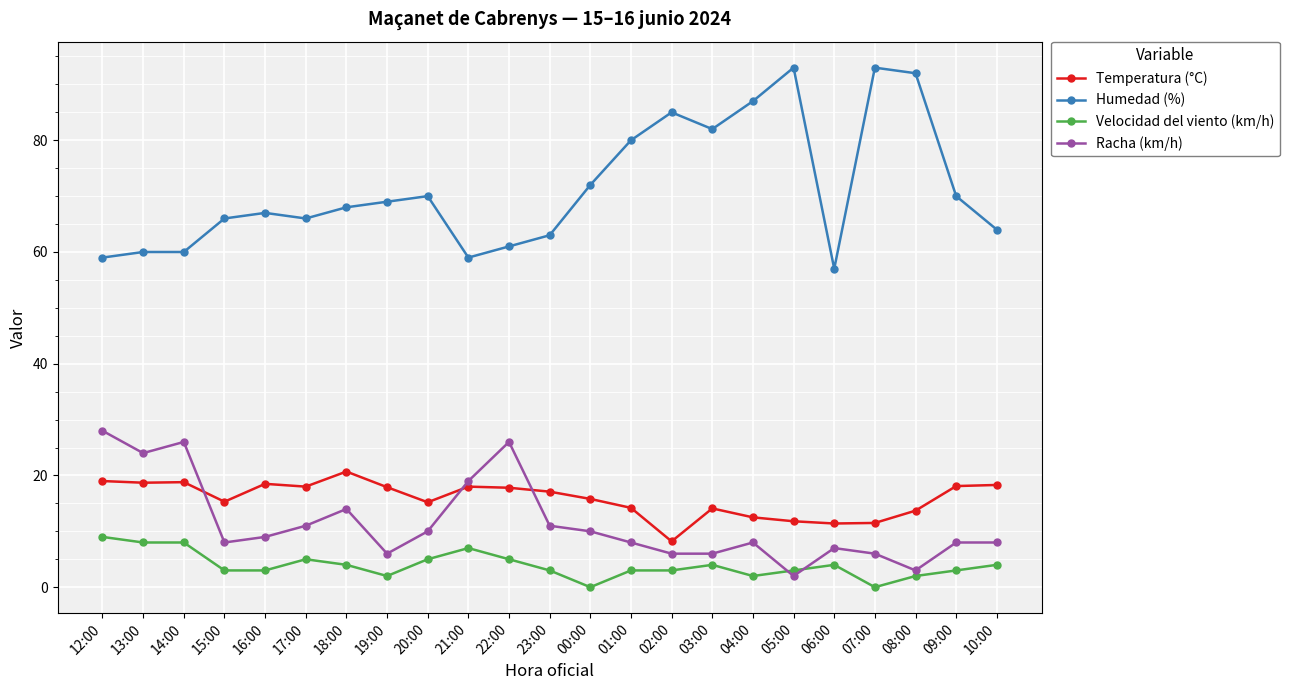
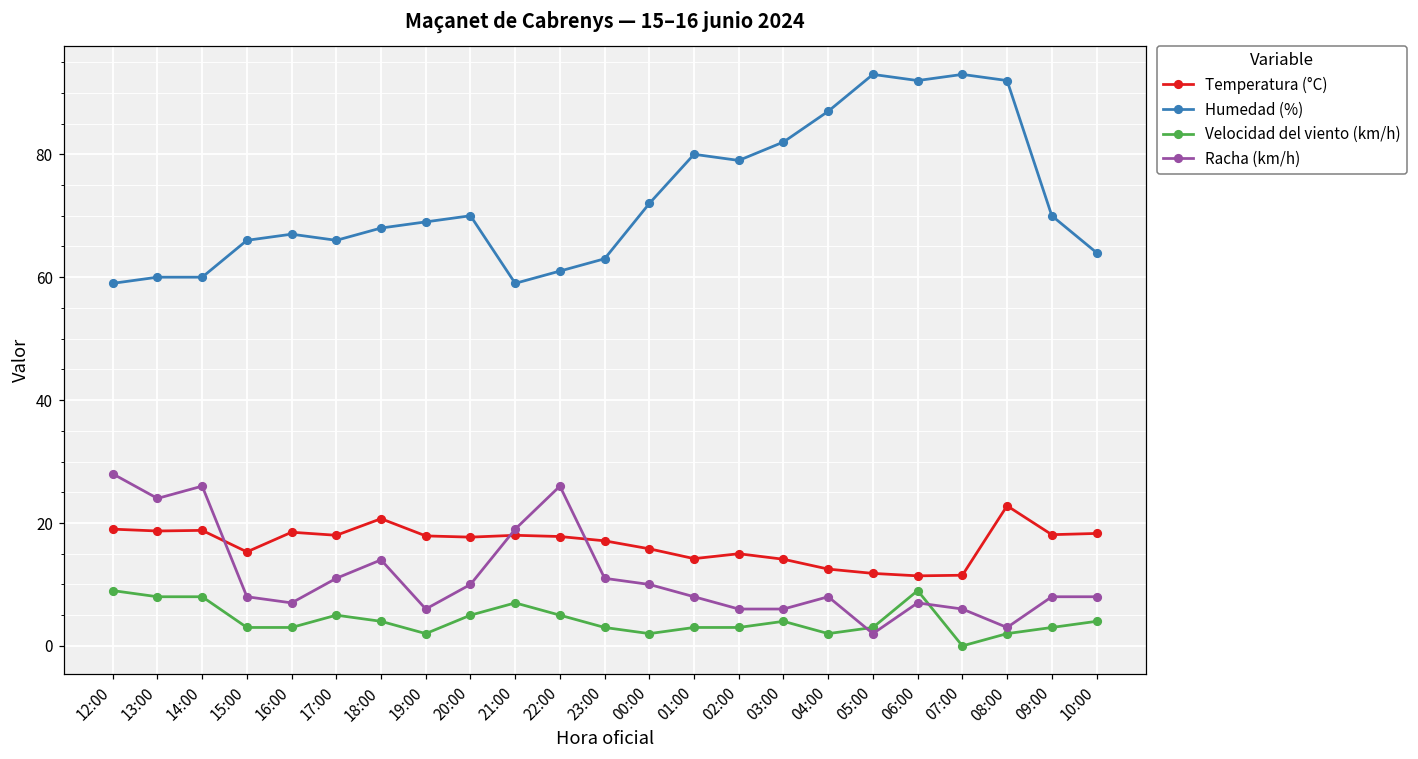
Racha (km/h), 16:00: 9 -> 7
Temperatura (°C), 20:00: 15 -> 18
Velocidad del viento (km/h), 00:00: 0 -> 2
Temperatura (°C), 02:00: 8 -> 15
Humedad (%), 02:00: 85 -> 79
Humedad (%), 06:00: 57 -> 92
Velocidad del viento (km/h), 06:00: 4 -> 9
Temperatura (°C), 08:00: 14 -> 23
